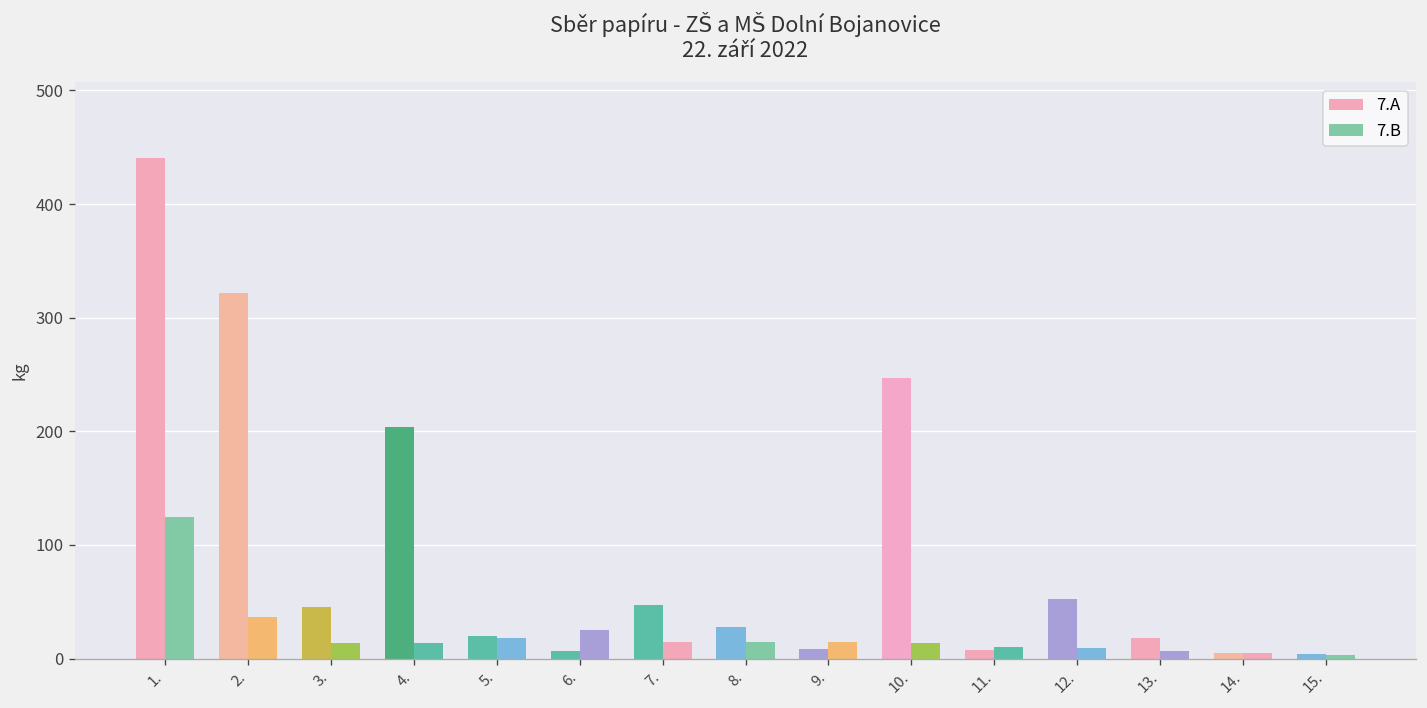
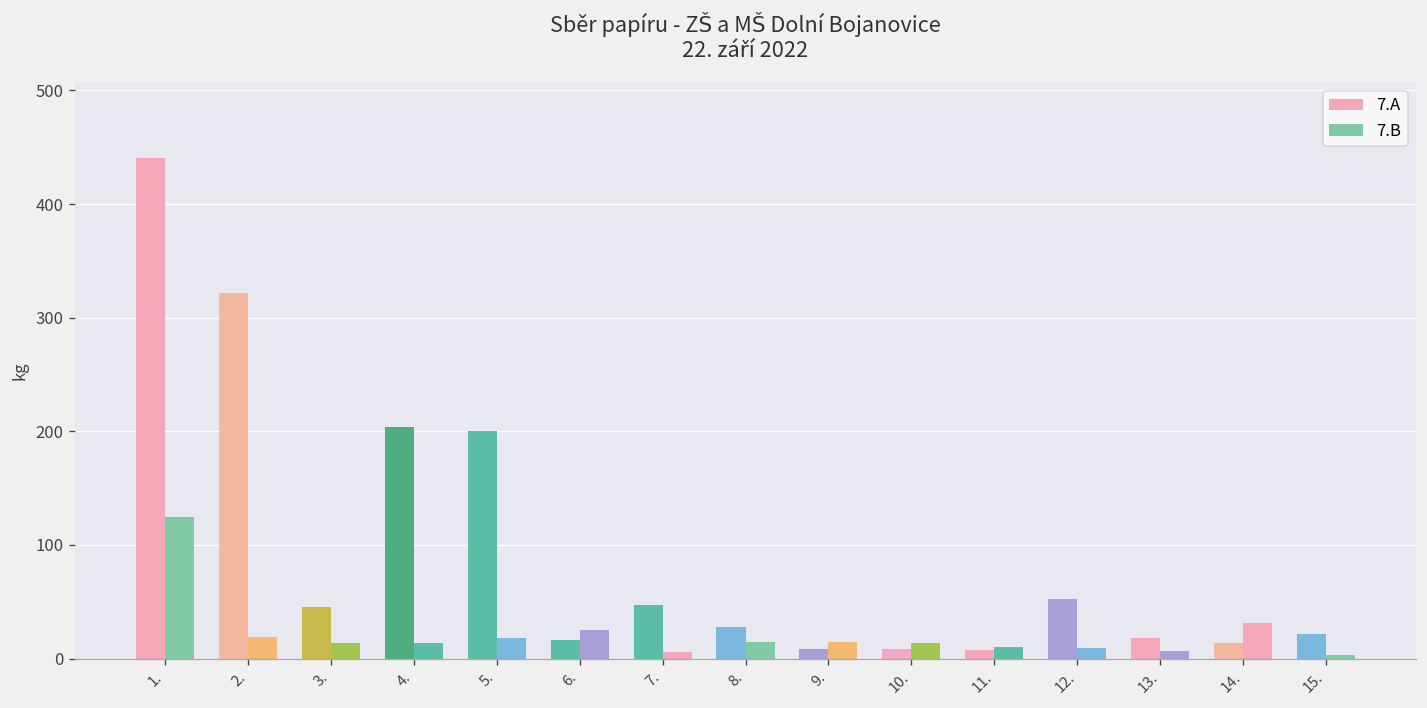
7.B, 2.: 40 -> 20
7.A, 5.: 20 -> 200
7.A, 6.: 10 -> 20
7.B, 7.: 20 -> 10
7.A, 10.: 250 -> 10
7.A, 14.: 5 -> 14
7.B, 14.: 10 -> 30
7.A, 15.: 0 -> 20
